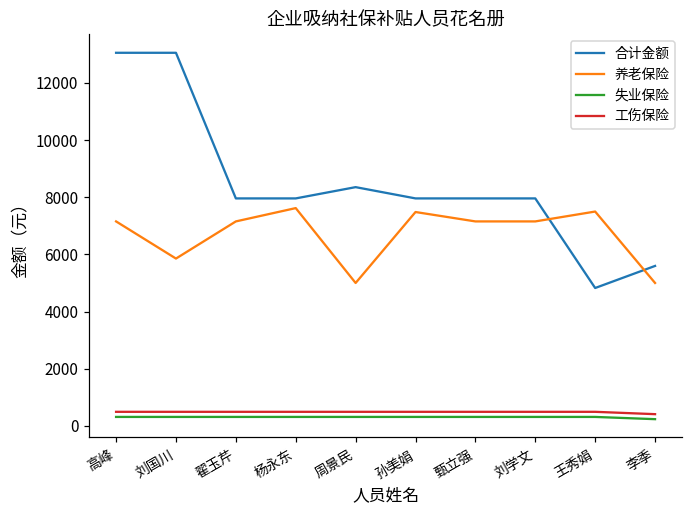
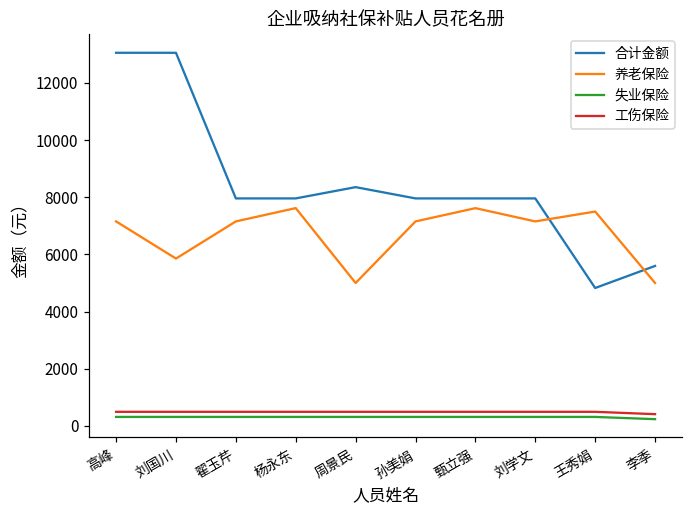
养老保险, 孙美娟: 7500 -> 7200
养老保险, 甄立强: 7200 -> 7600
